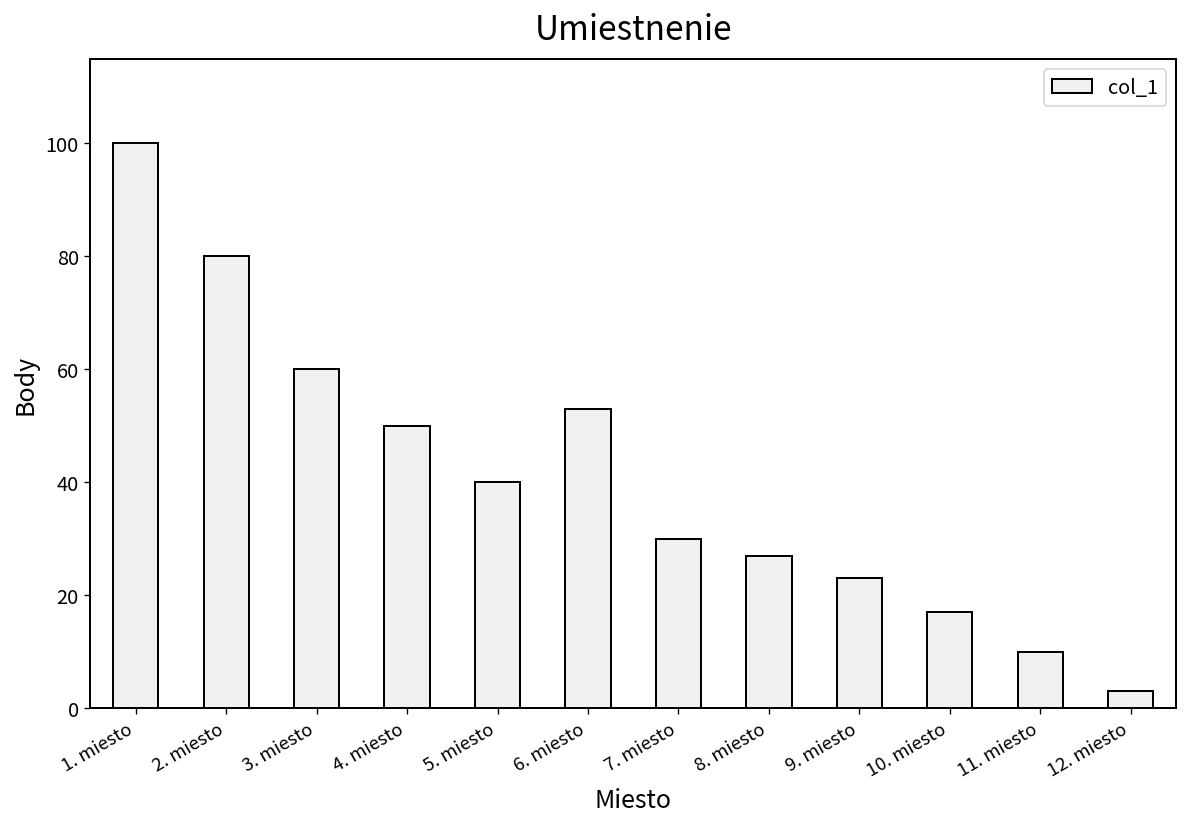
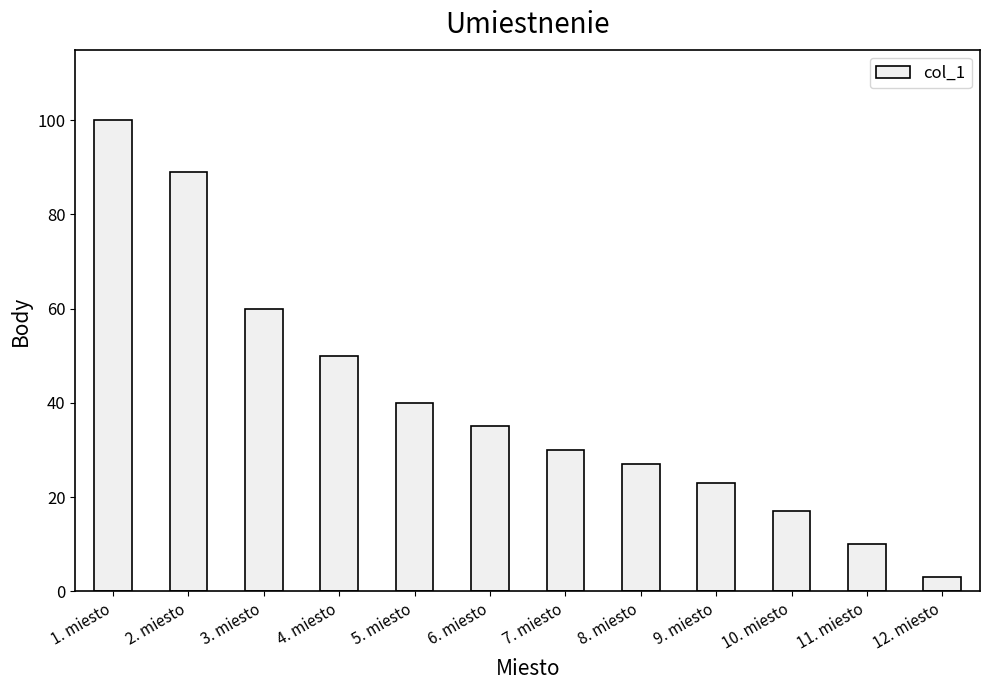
2. miesto: 80 -> 89
6. miesto: 53 -> 35
